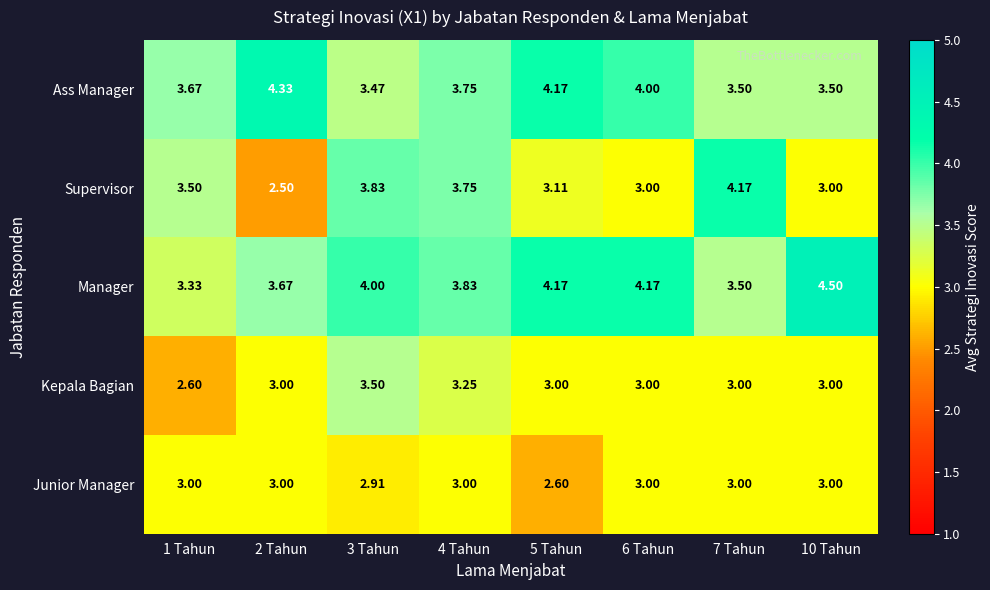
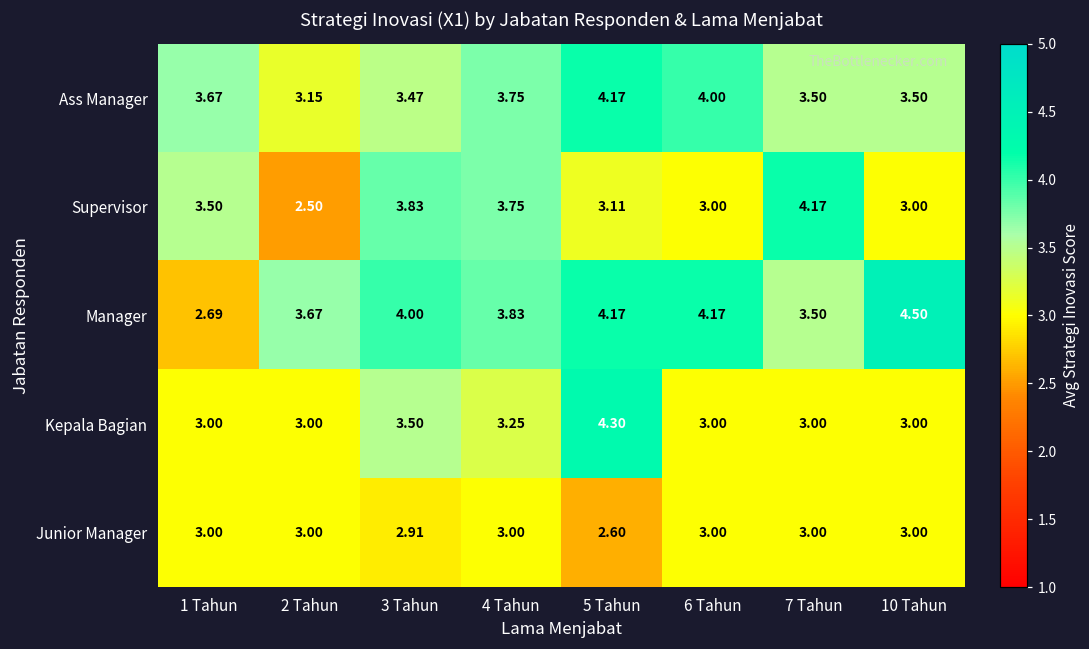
Ass Manager, 2 Tahun: 4.33 -> 3.15
Manager, 1 Tahun: 3.33 -> 2.69
Kepala Bagian, 1 Tahun: 2.60 -> 3.00
Kepala Bagian, 5 Tahun: 3.00 -> 4.30
